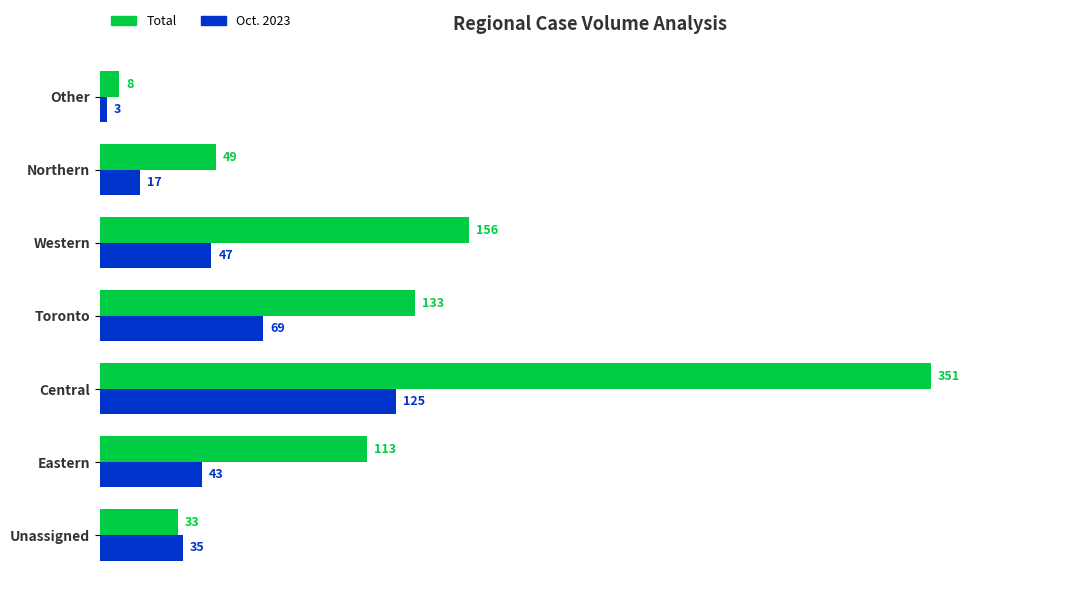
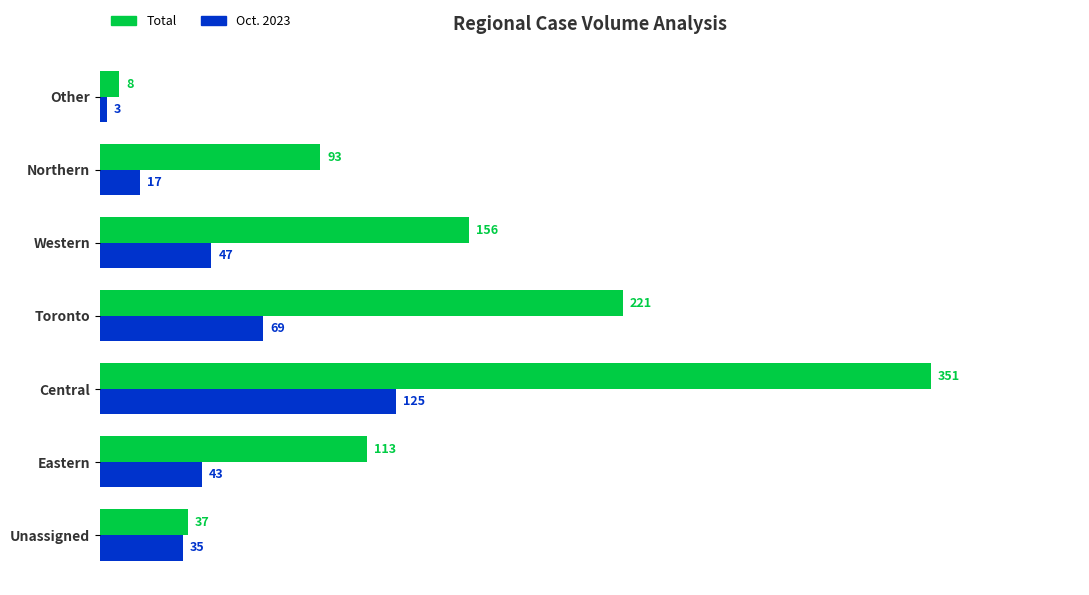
Total, Northern: 49 -> 93
Total, Toronto: 133 -> 221
Total, Unassigned: 33 -> 37
